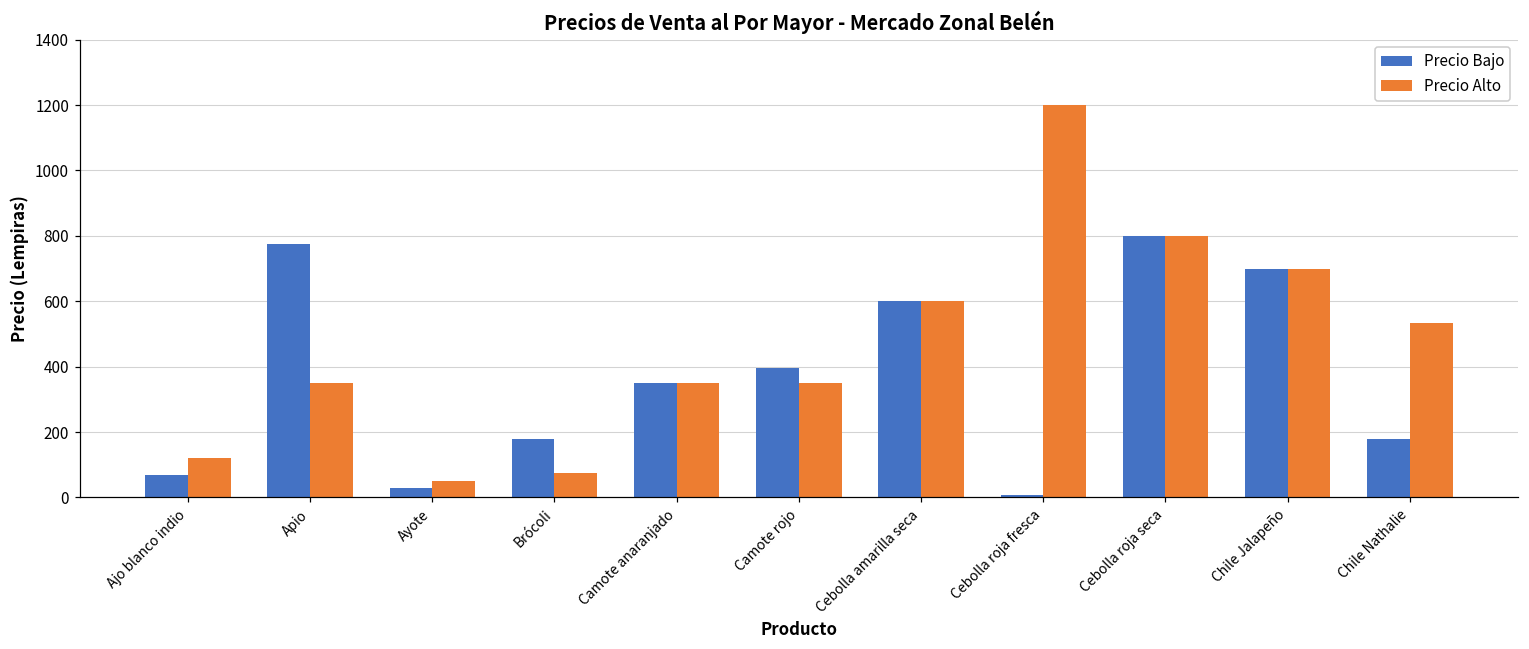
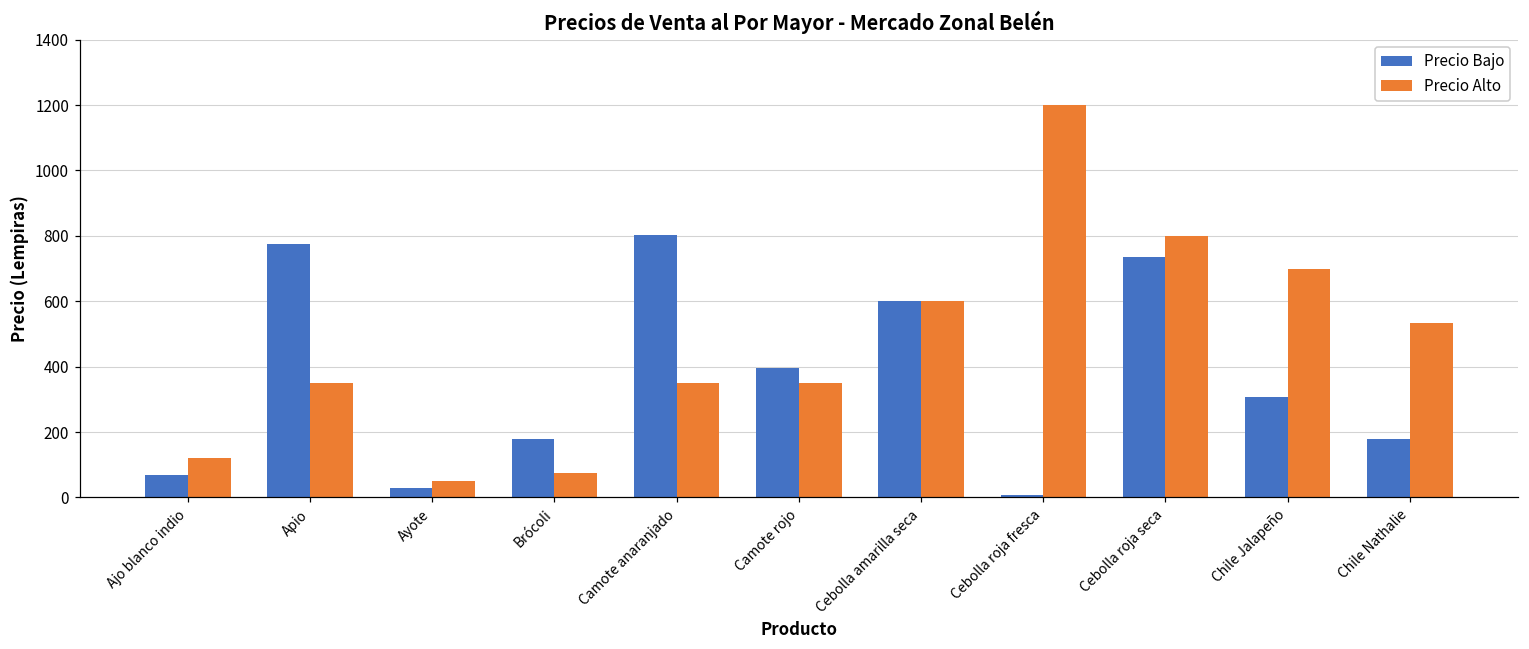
Precio Bajo, Camote anaranjado: 350 -> 800
Precio Bajo, Cebolla roja seca: 800 -> 740
Precio Bajo, Chile Jalapeño: 700 -> 310
